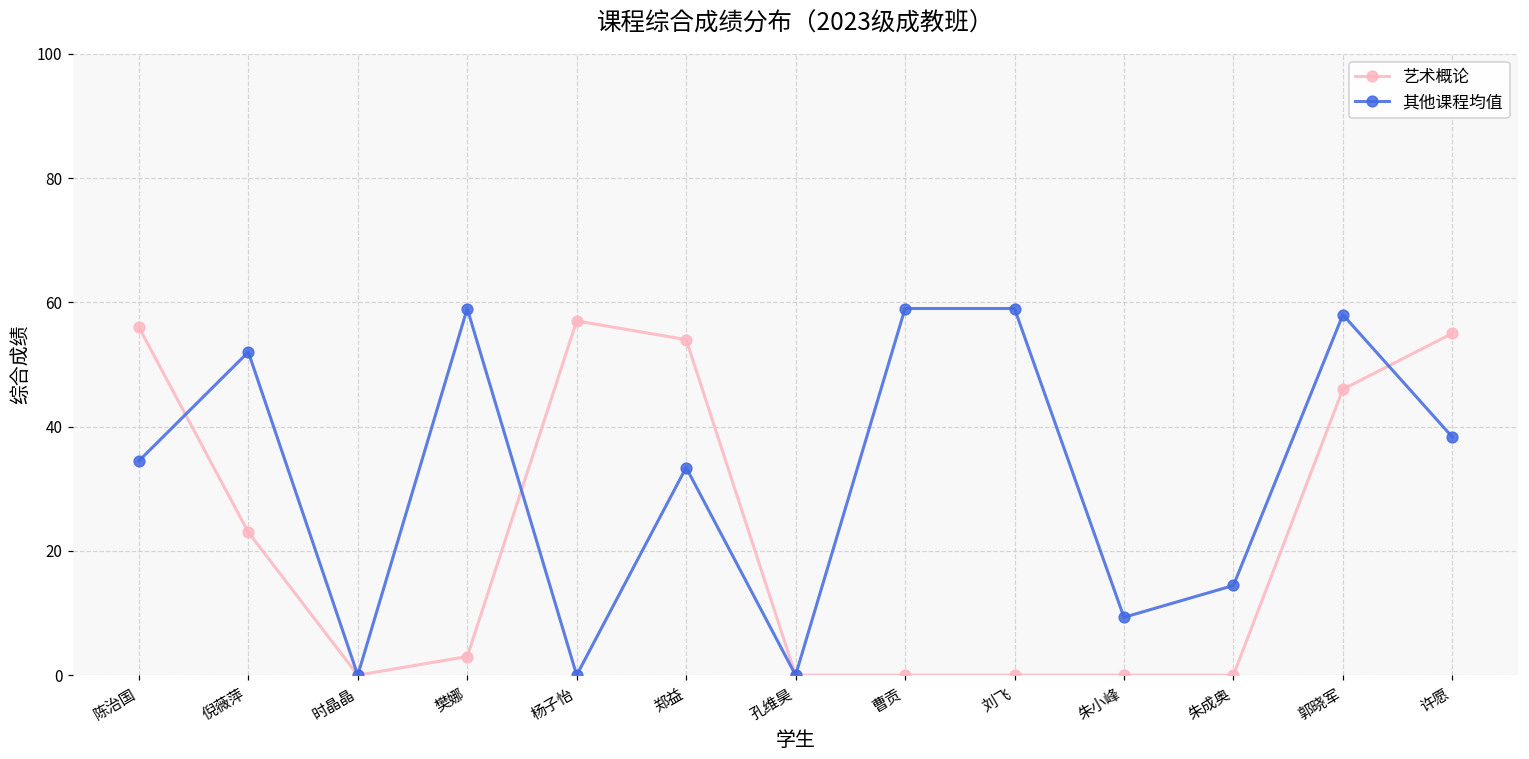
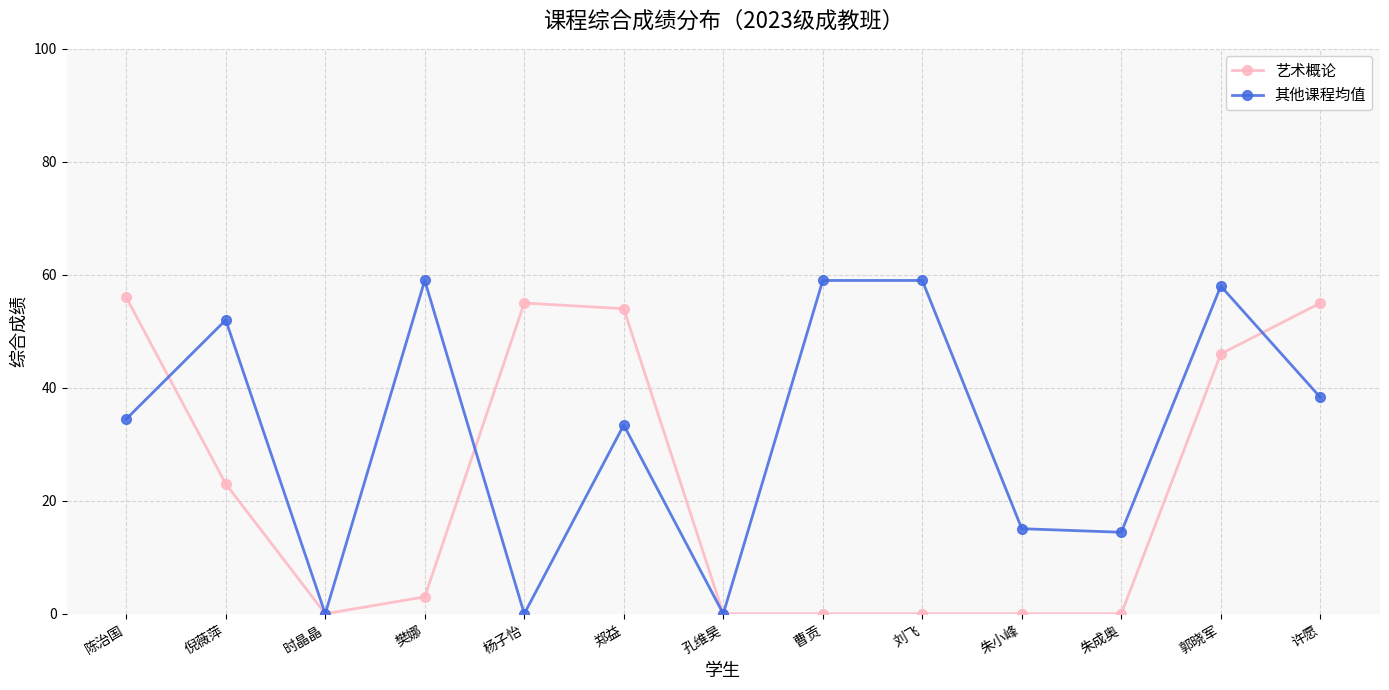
艺术概论, 杨子怡: 57 -> 55
其他课程均值, 朱小峰: 9 -> 15
